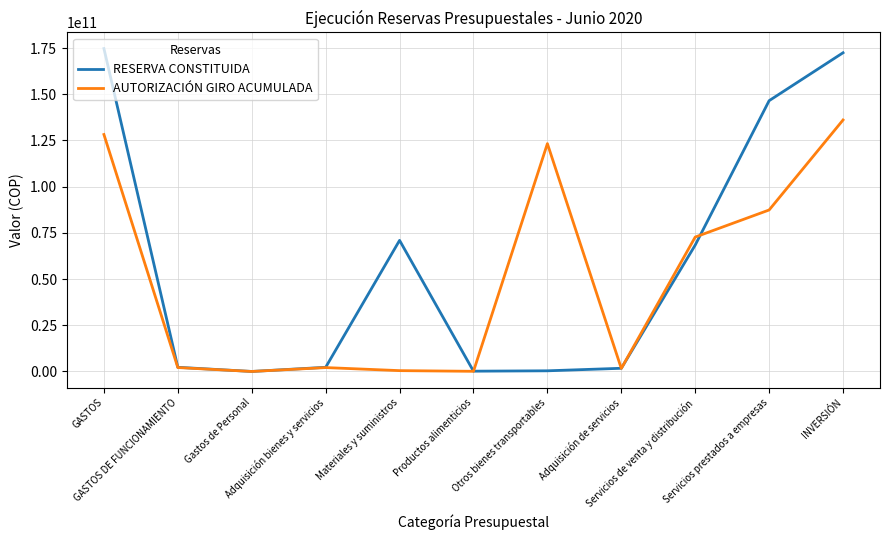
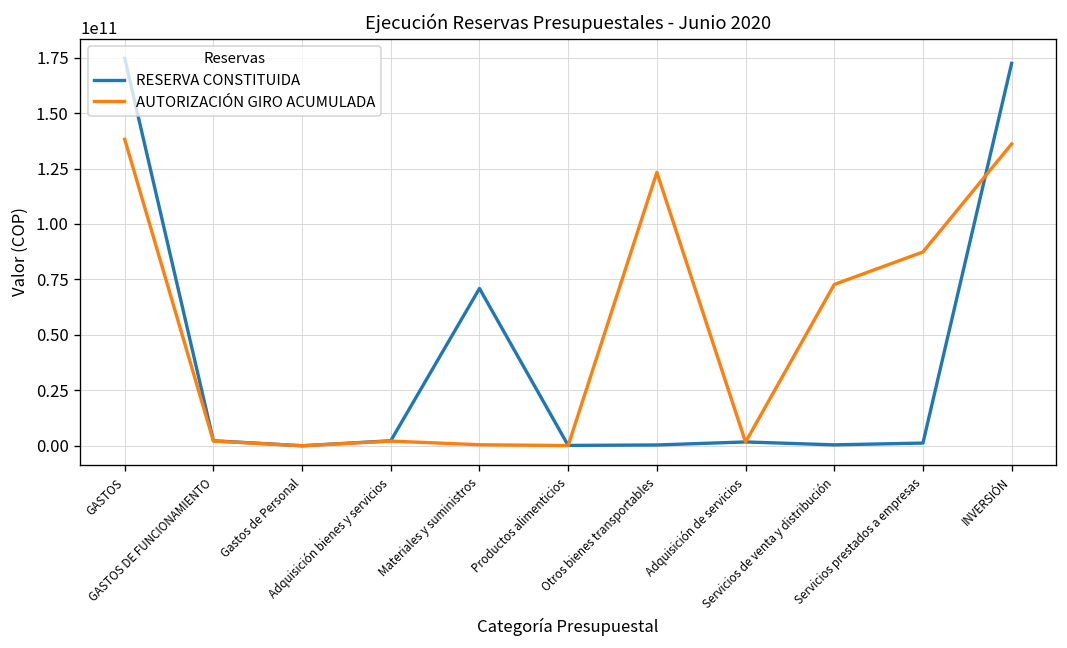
AUTORIZACIÓN GIRO ACUMULADA, GASTOS: 128000000000 -> 138000000000
RESERVA CONSTITUIDA, Servicios de venta y distribución: 68000000000 -> 0
RESERVA CONSTITUIDA, Servicios prestados a empresas: 147000000000 -> 1000000000
